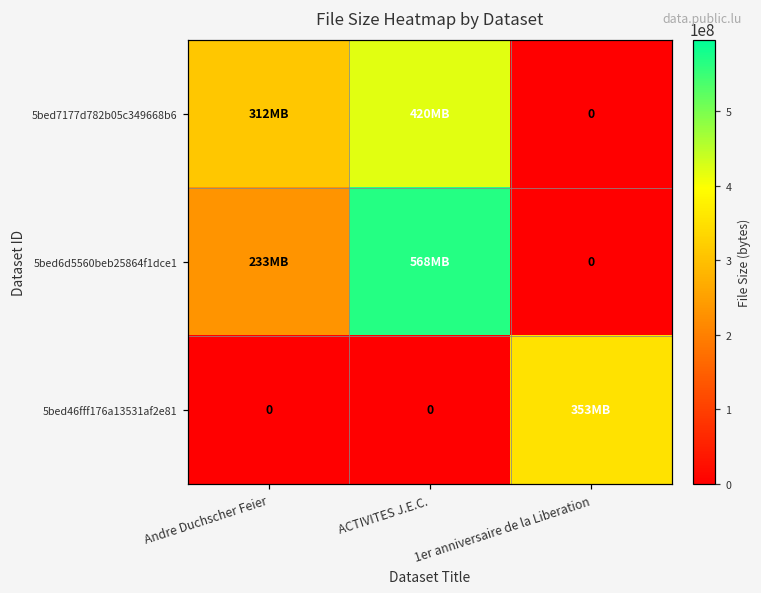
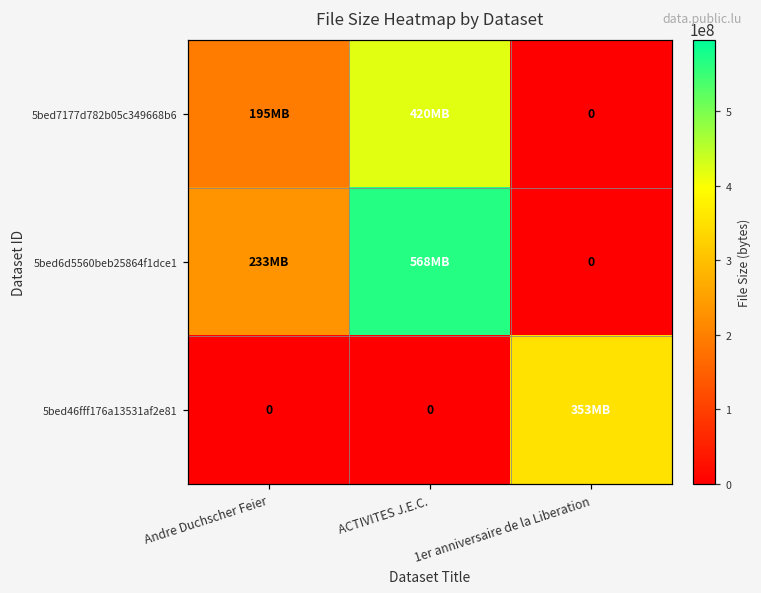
5bed7177d782b05c349668b6, Andre Duchscher Feier: 312 -> 195
